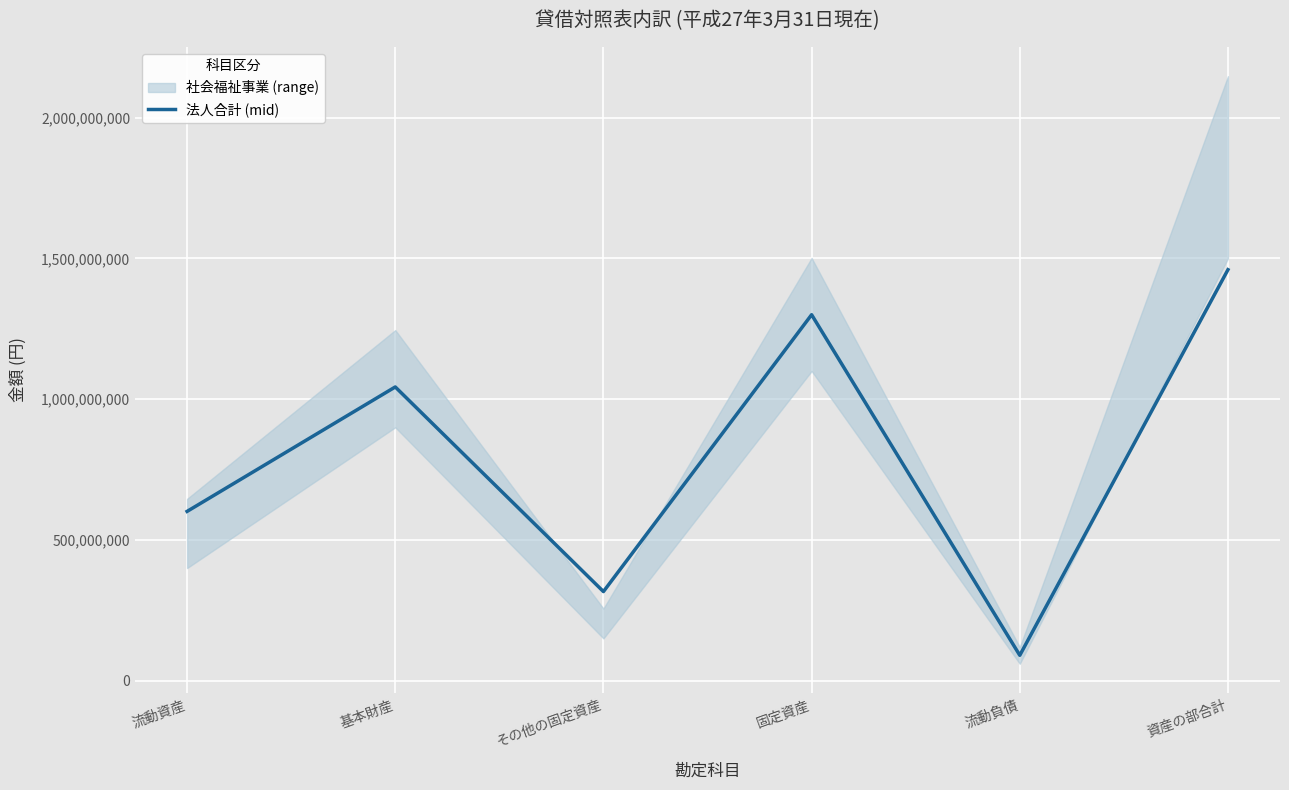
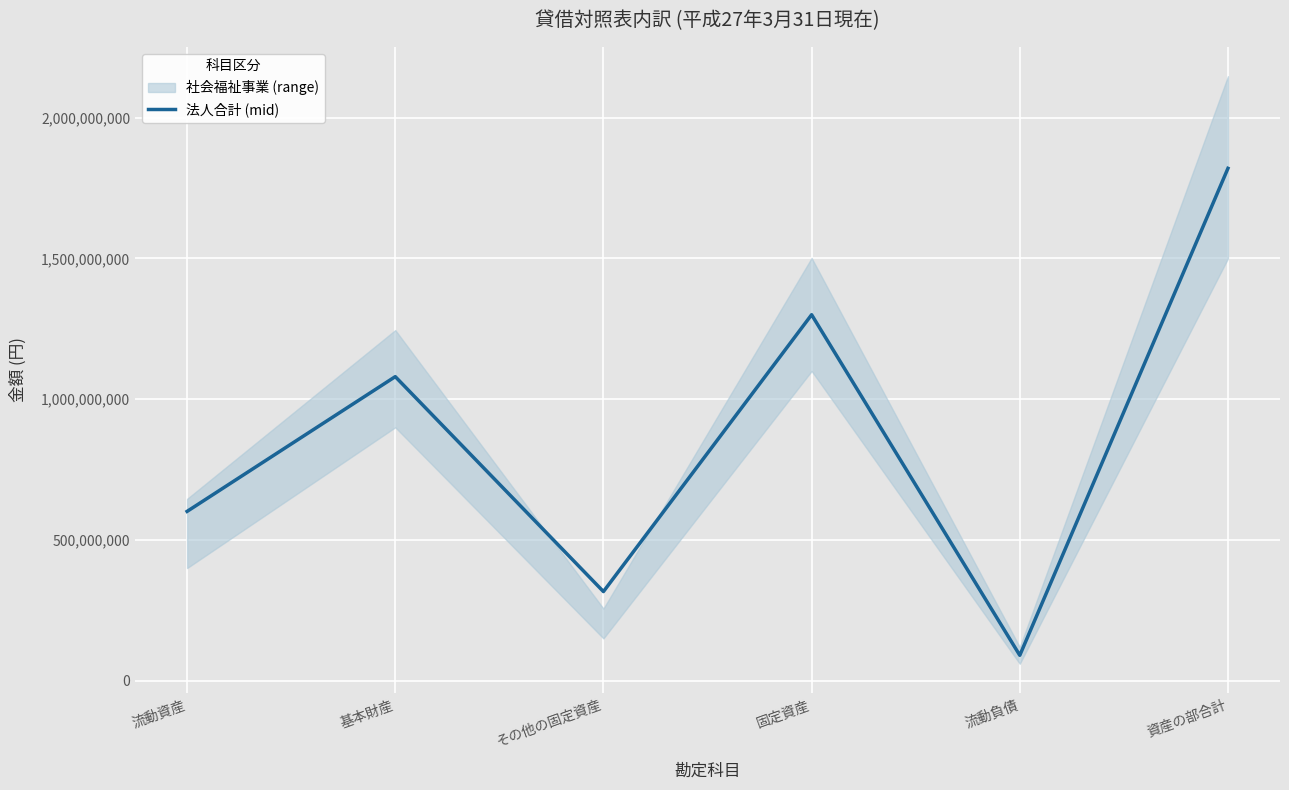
法人合計 (mid), 基本財産: 1,040,000,000 -> 1,080,000,000
法人合計 (mid), 資産の部合計: 1,460,000,000 -> 1,820,000,000
